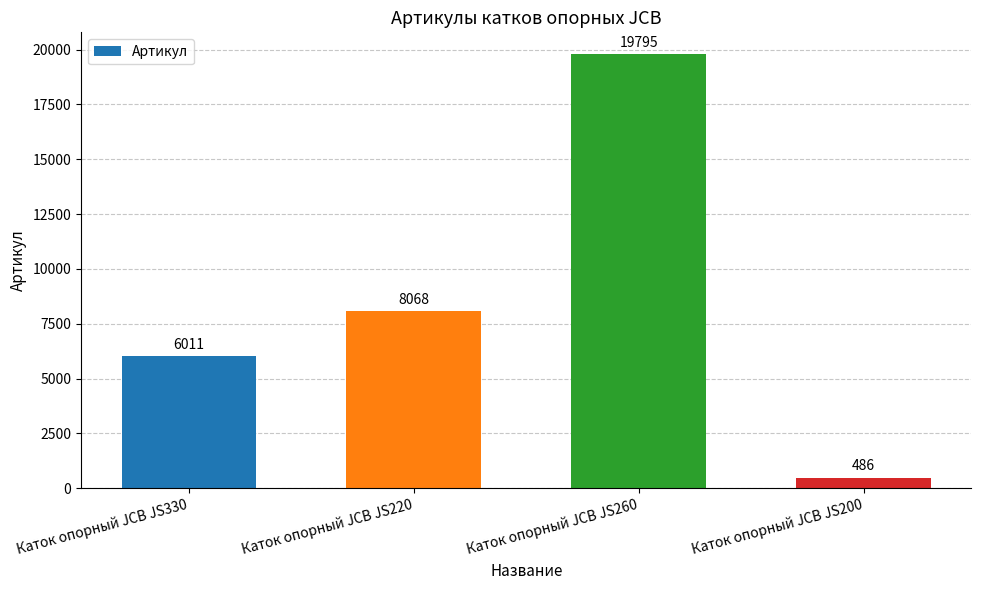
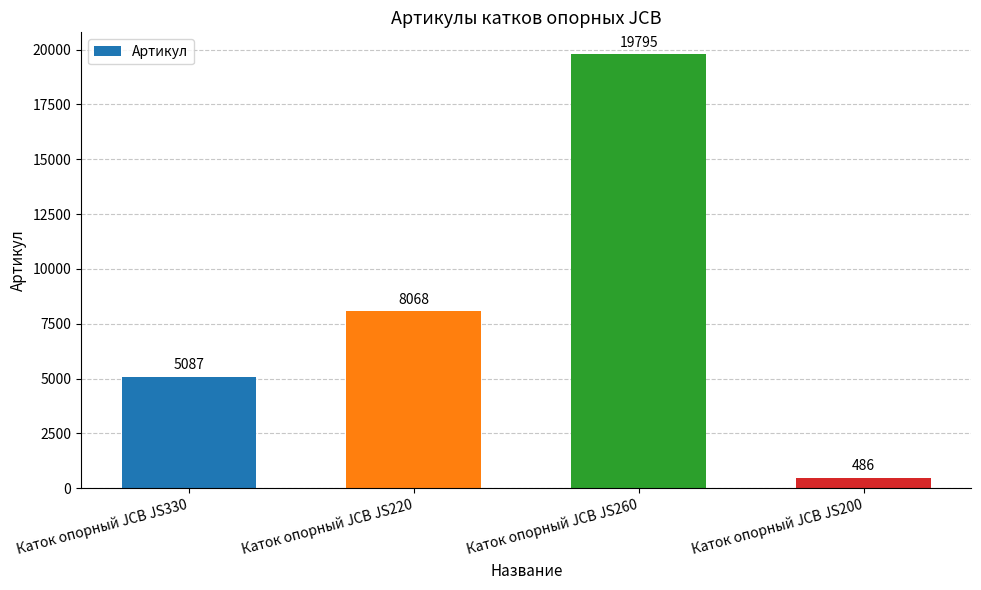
Каток опорный JCB JS330: 6011 -> 5087
